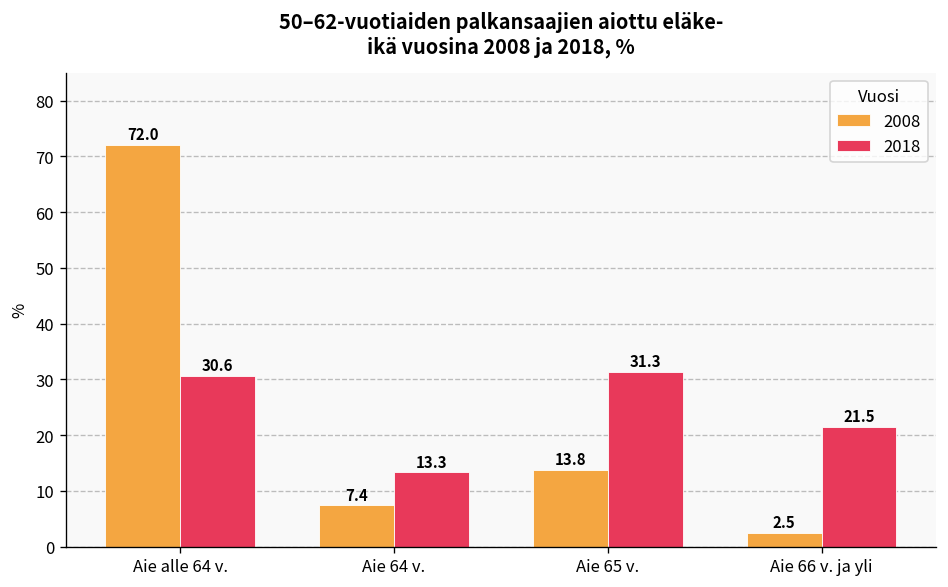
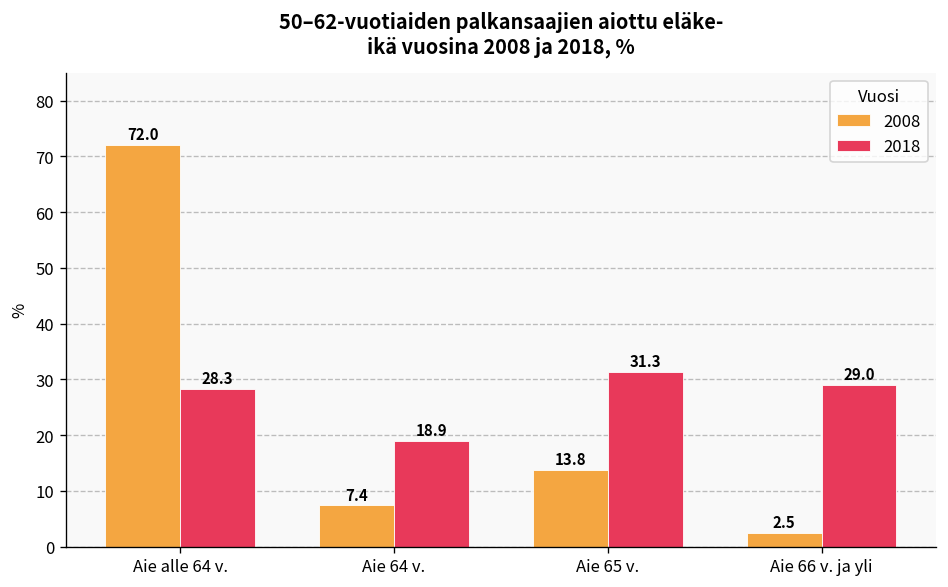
2018, Aie alle 64 v.: 30.6 -> 28.3
2018, Aie 64 v.: 13.3 -> 18.9
2018, Aie 66 v. ja yli: 21.5 -> 29.0
